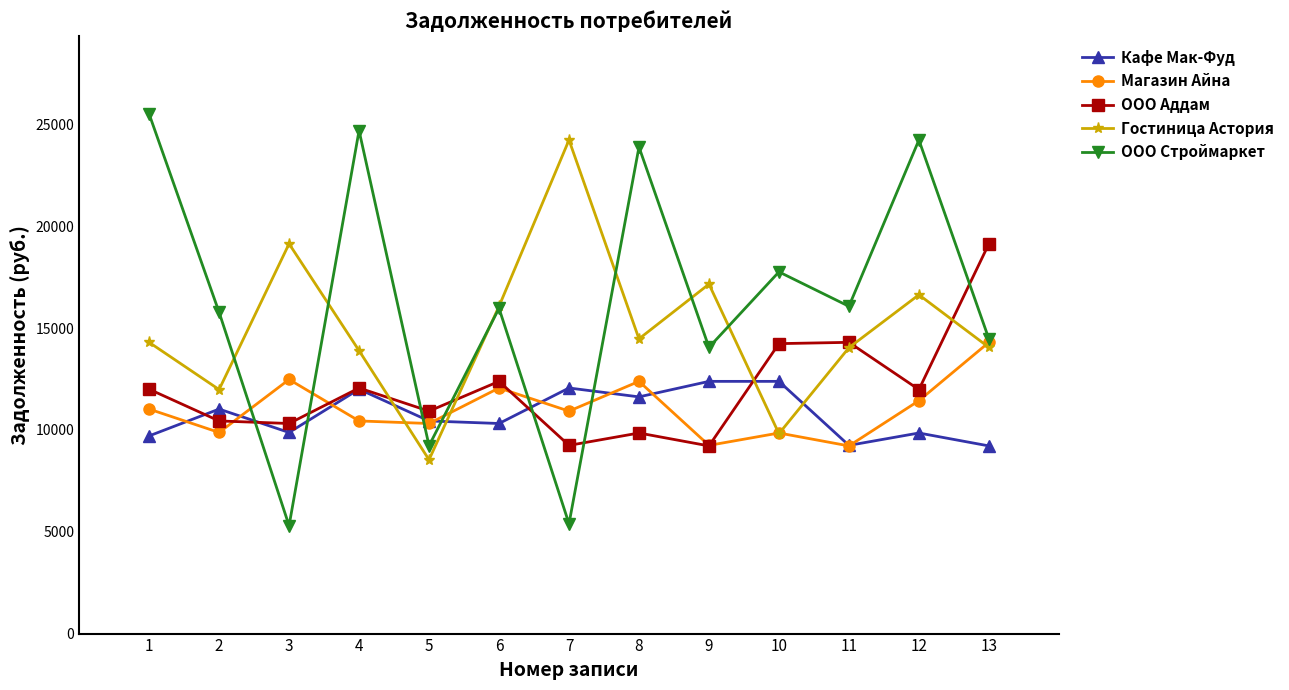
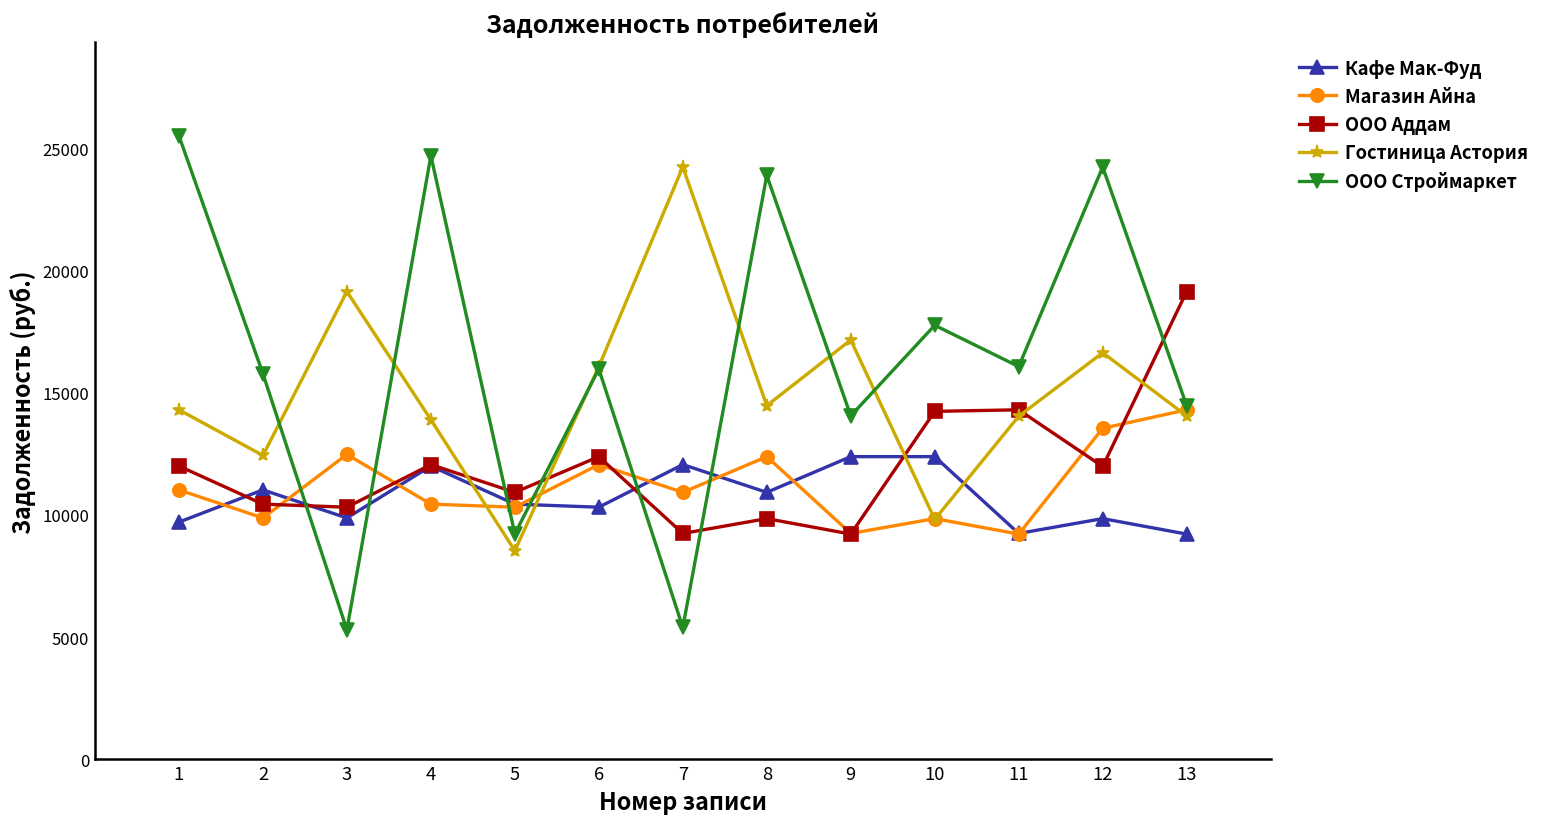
Гостиница Астория, 2: 12000 -> 12400
Кафе Мак-Фуд, 8: 11600 -> 10900
Магазин Айна, 12: 11400 -> 13500
